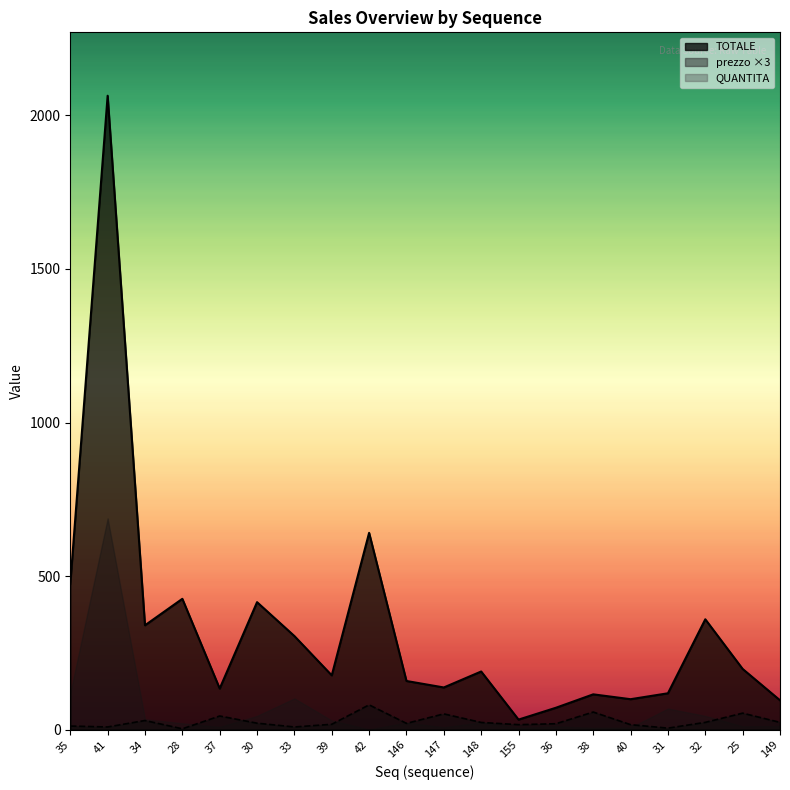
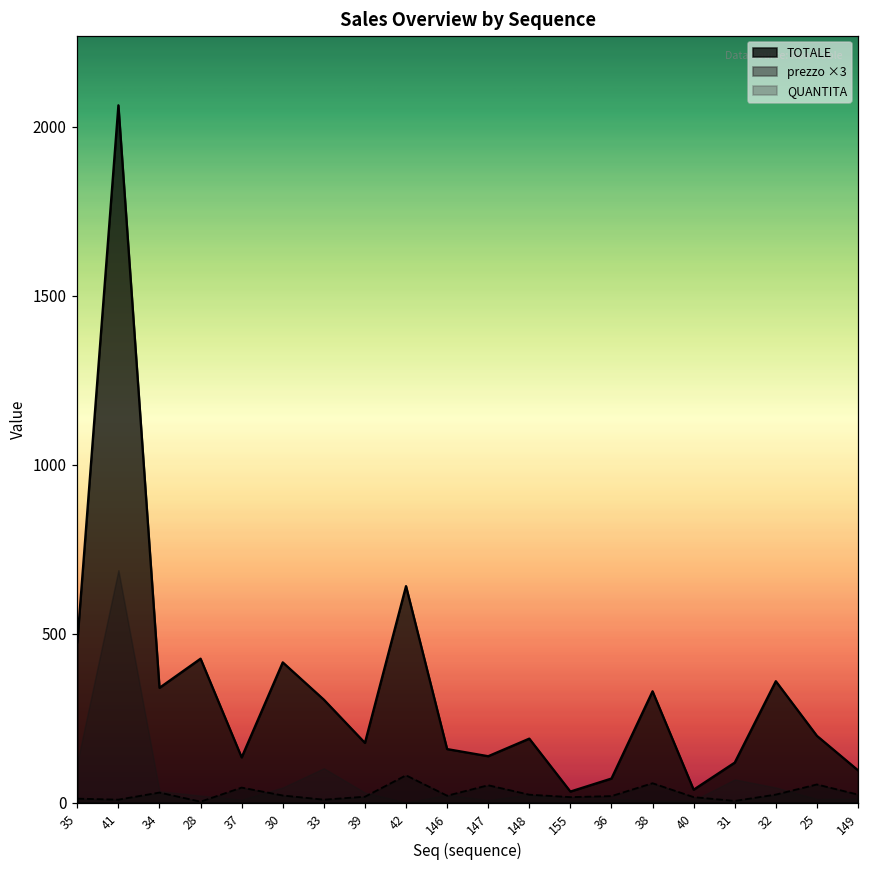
TOTALE, 38: 120 -> 330
TOTALE, 40: 100 -> 40
